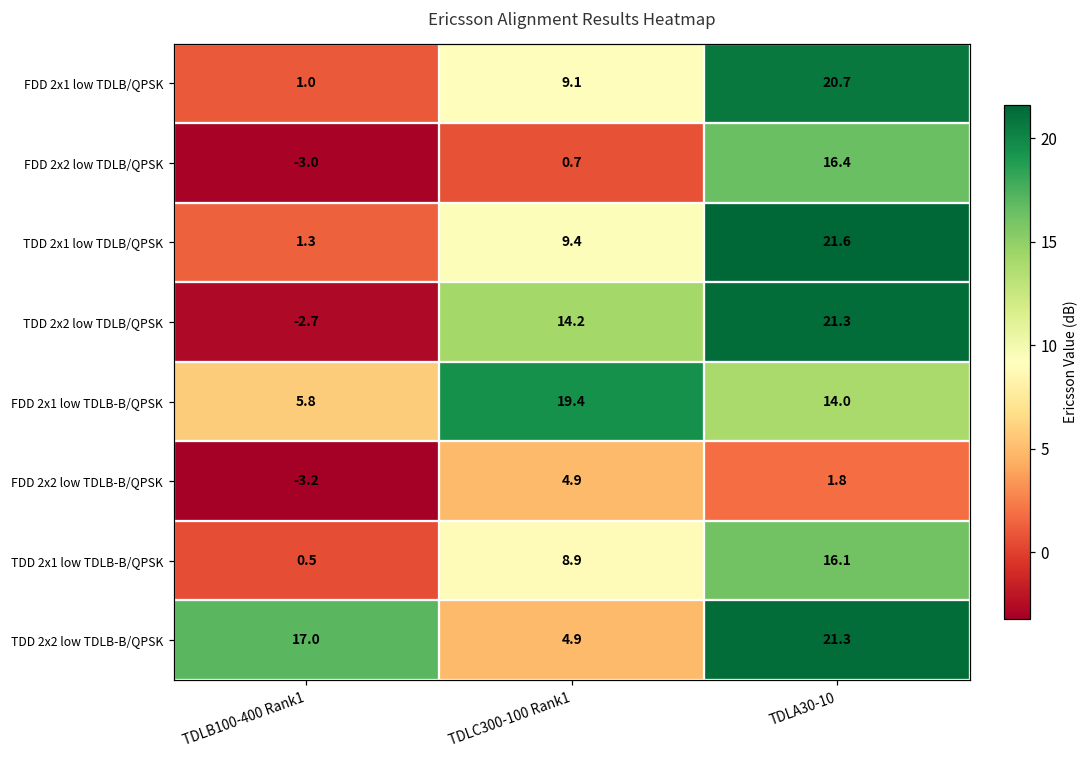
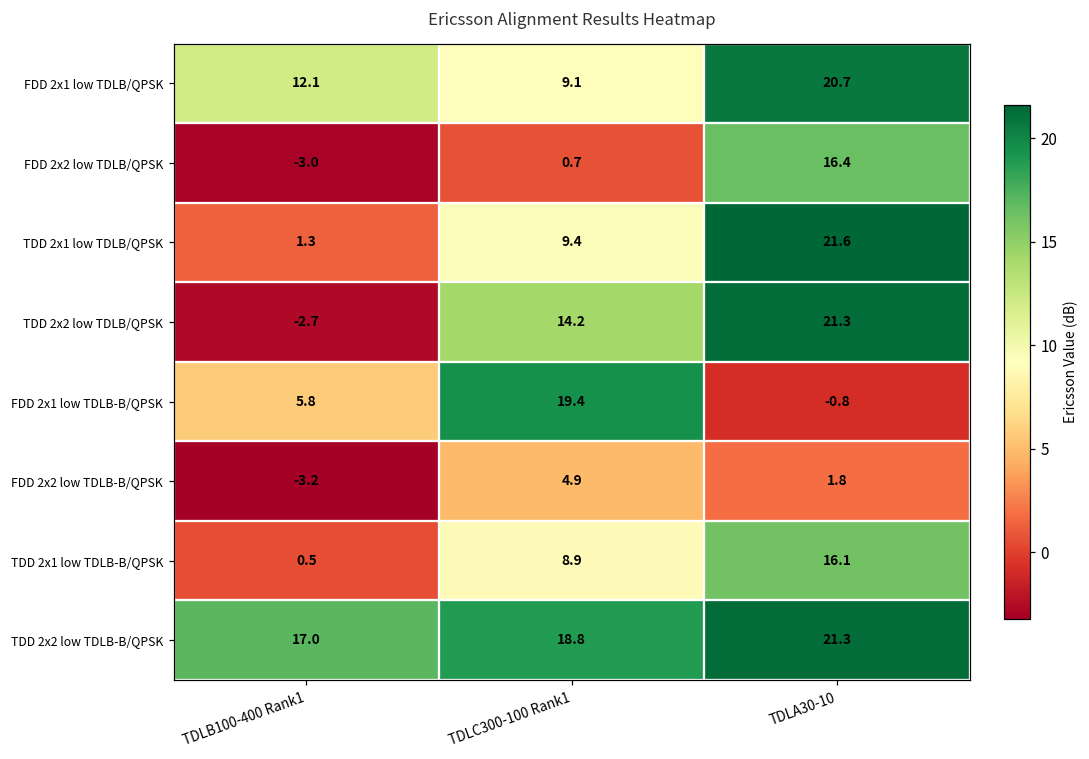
FDD 2x1 low TDLB/QPSK, TDLB100-400 Rank1: 1.0 -> 12.1
FDD 2x1 low TDLB-B/QPSK, TDLA30-10: 14.0 -> -0.8
TDD 2x2 low TDLB-B/QPSK, TDLC300-100 Rank1: 4.9 -> 18.8
